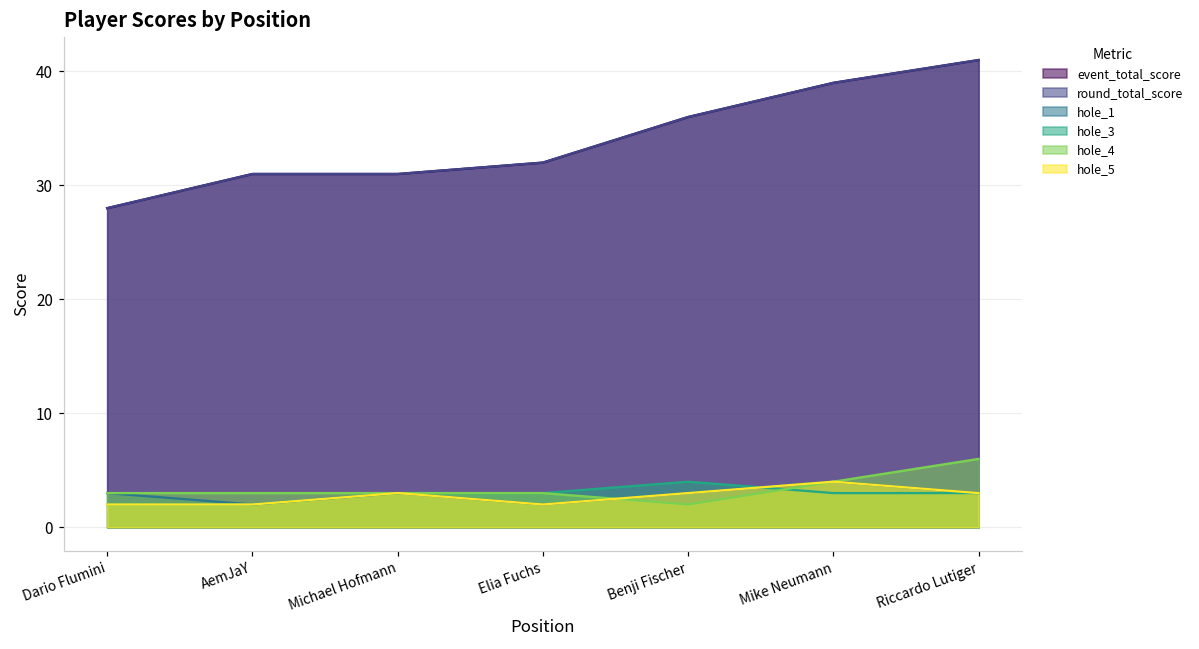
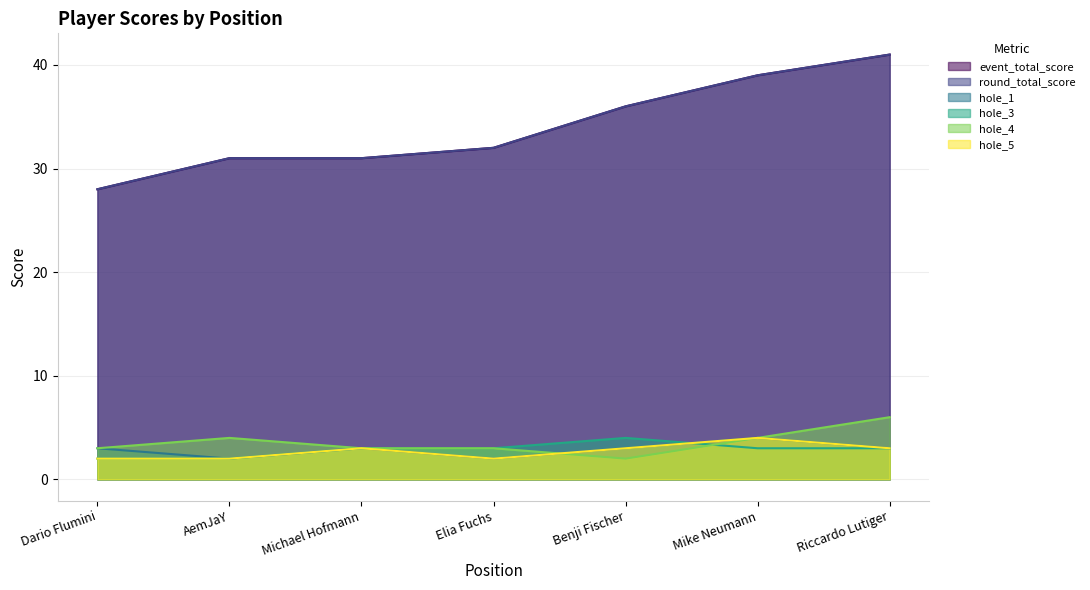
hole_4, AemJaY: 3 -> 4
